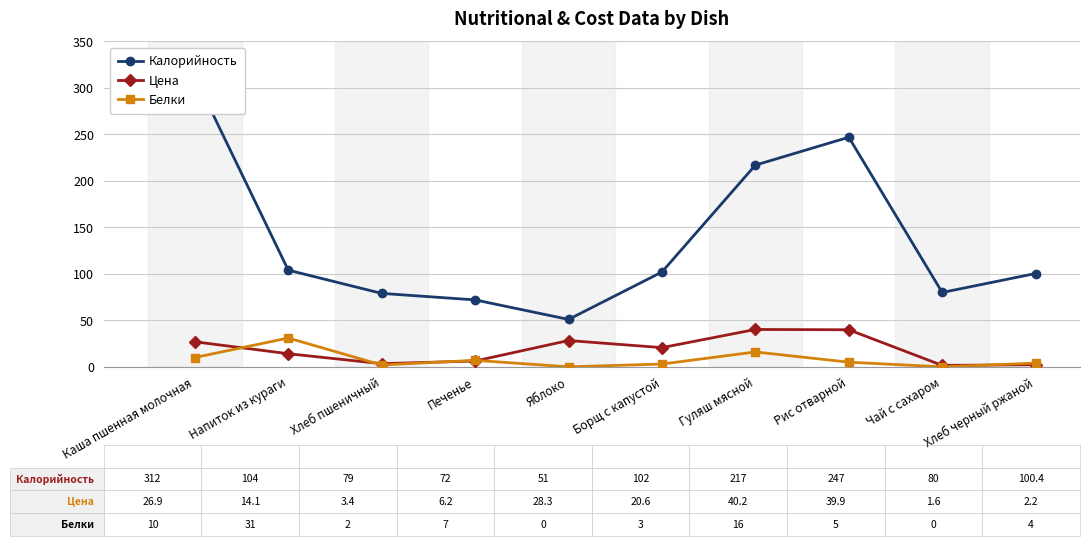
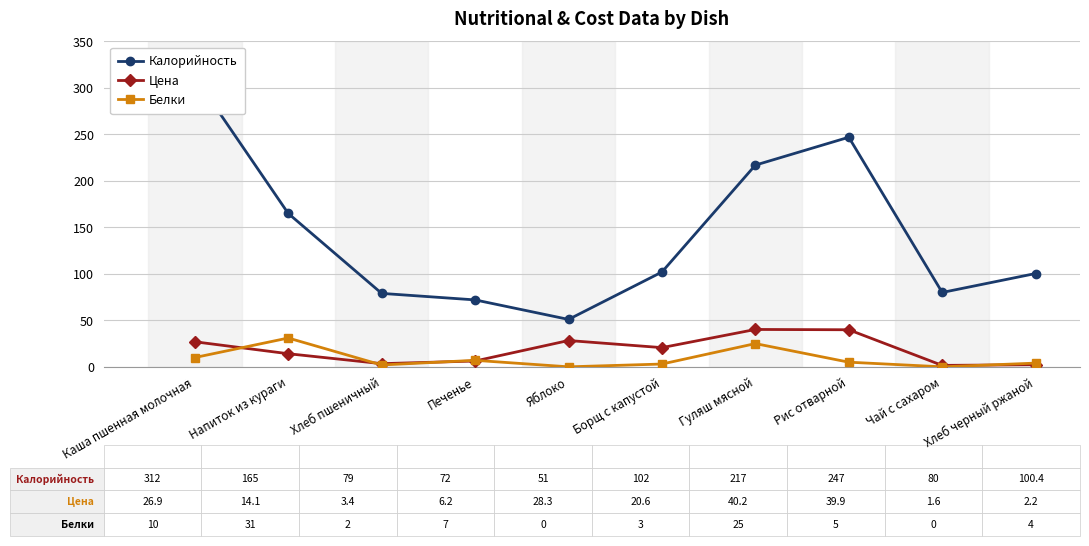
Калорийность, Напиток из кураги: 104 -> 165
Белки, Гуляш мясной: 16 -> 25
